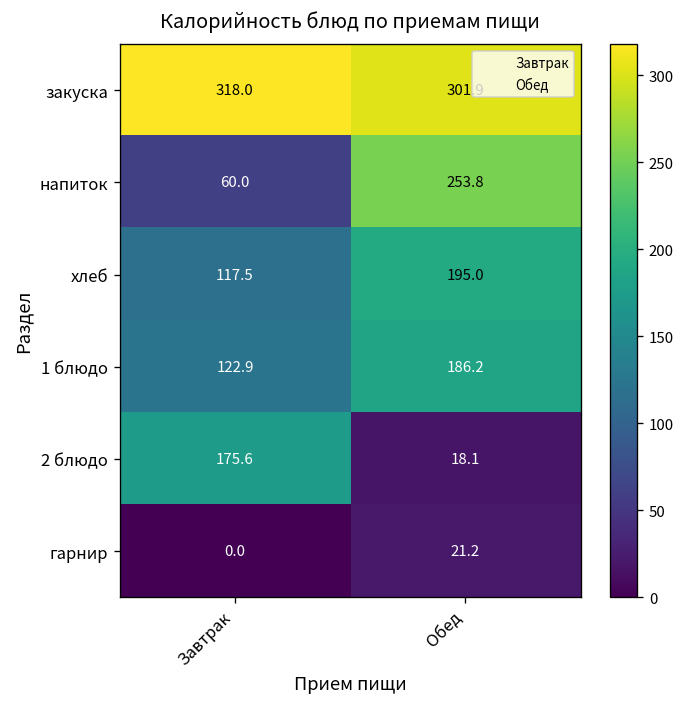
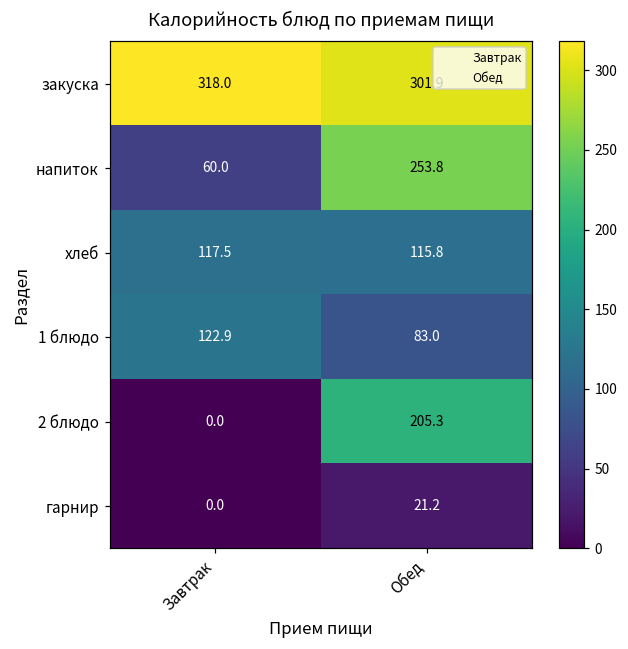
хлеб, Обед: 195.0 -> 115.8
1 блюдо, Обед: 186.2 -> 83.0
2 блюдо, Завтрак: 175.6 -> 0.0
2 блюдо, Обед: 18.1 -> 205.3
